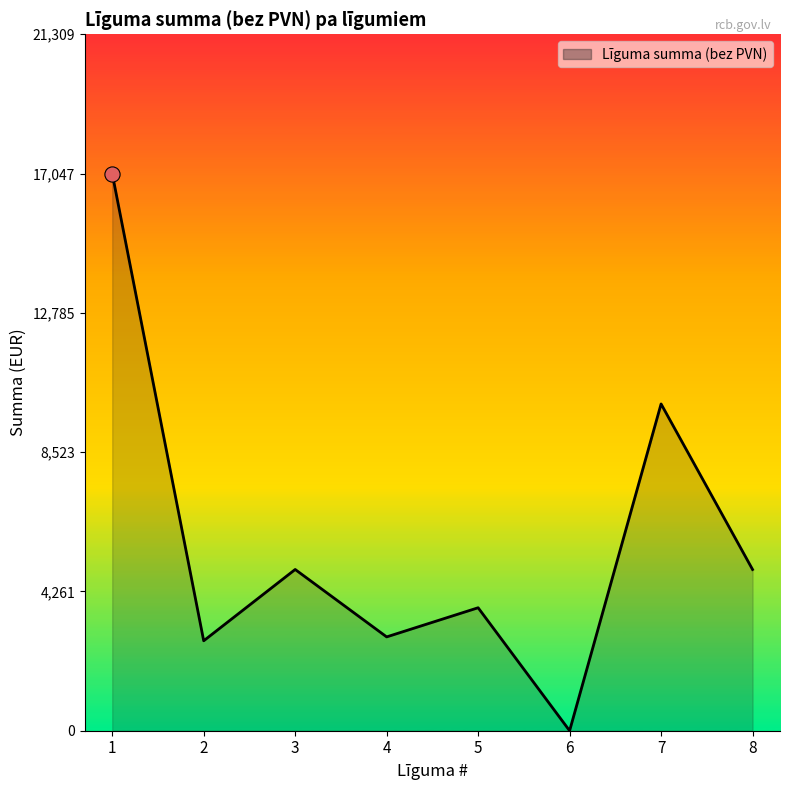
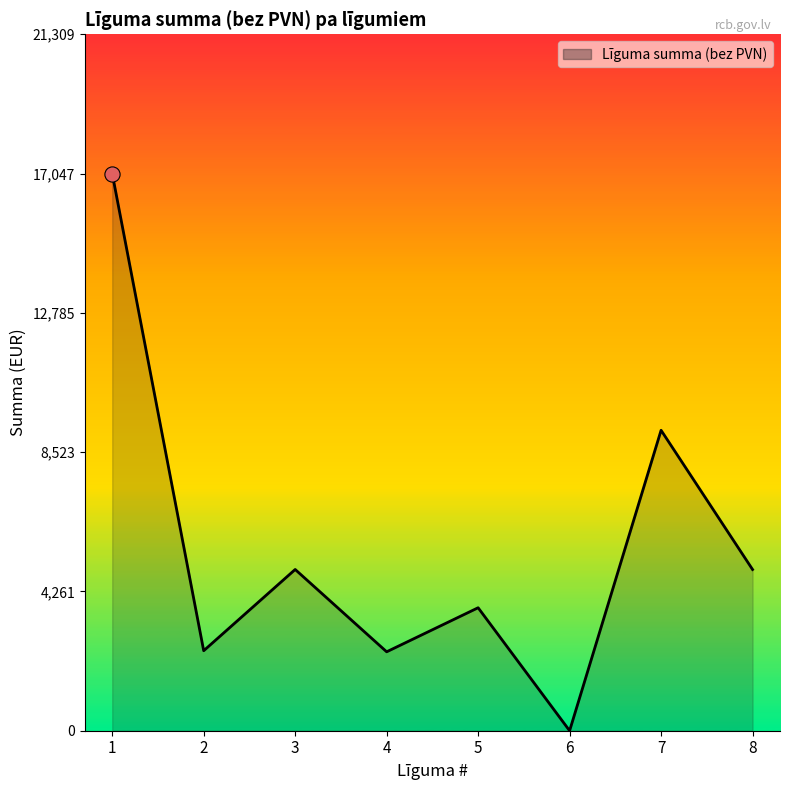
Līguma summa (bez PVN), 2: 2,800 -> 2,400
Līguma summa (bez PVN), 4: 2,900 -> 2,400
Līguma summa (bez PVN), 7: 10,000 -> 9,200
